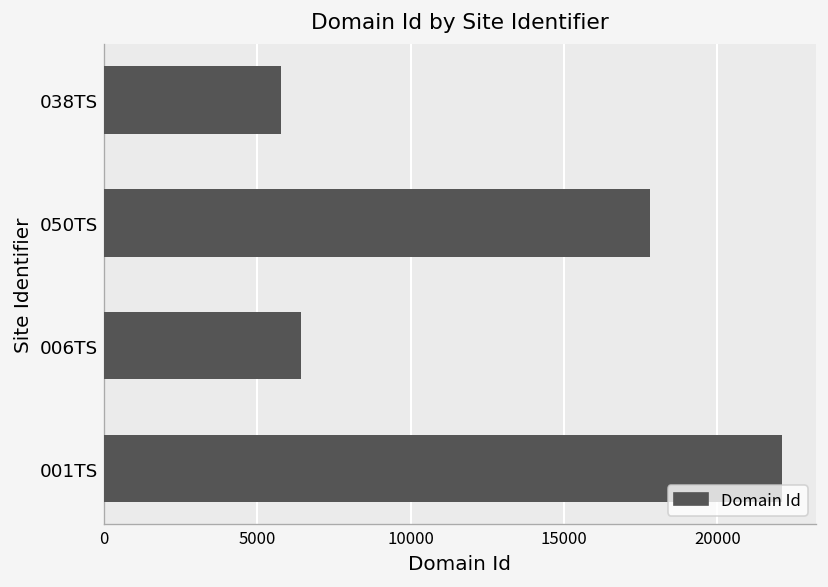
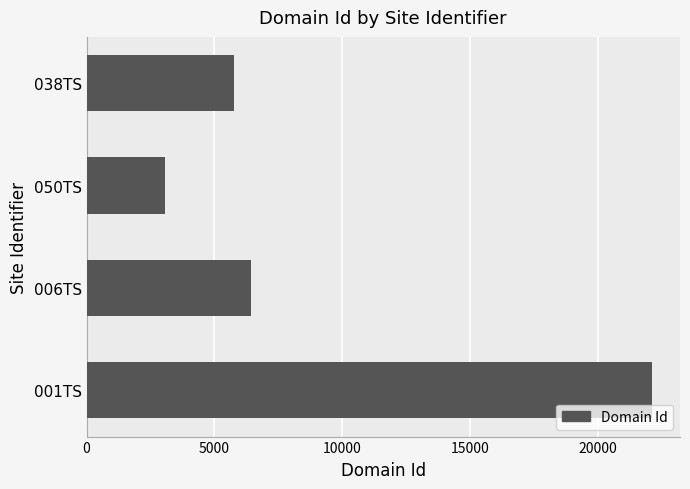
050TS: 17800 -> 3100
